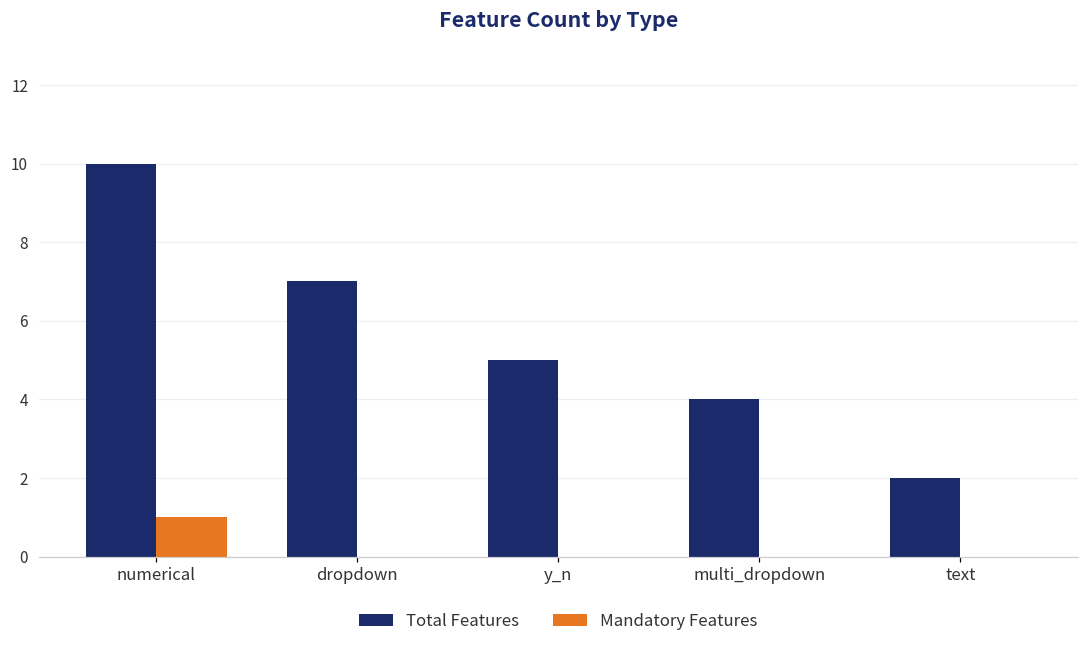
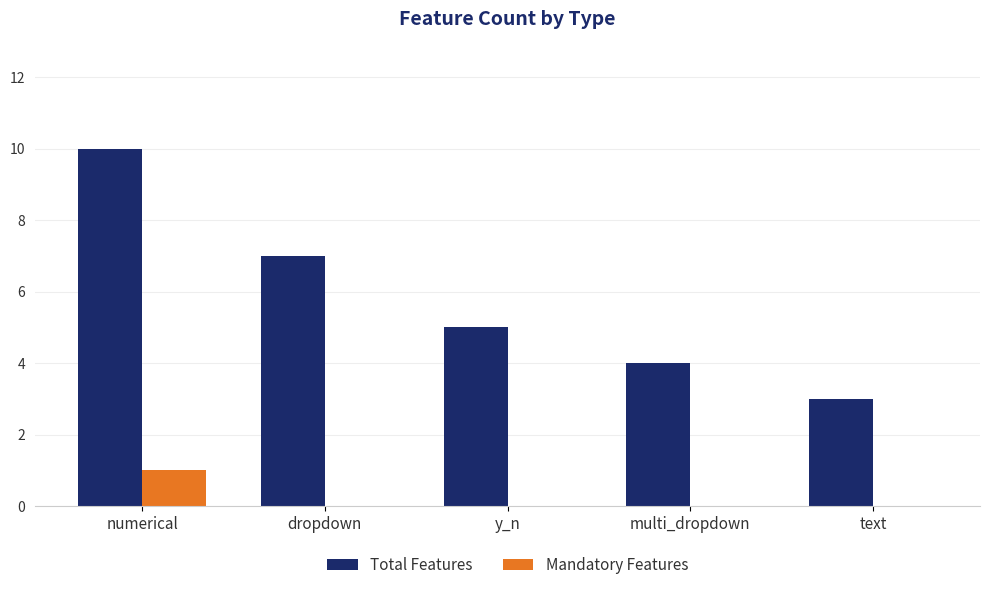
Total Features, text: 2 -> 3
